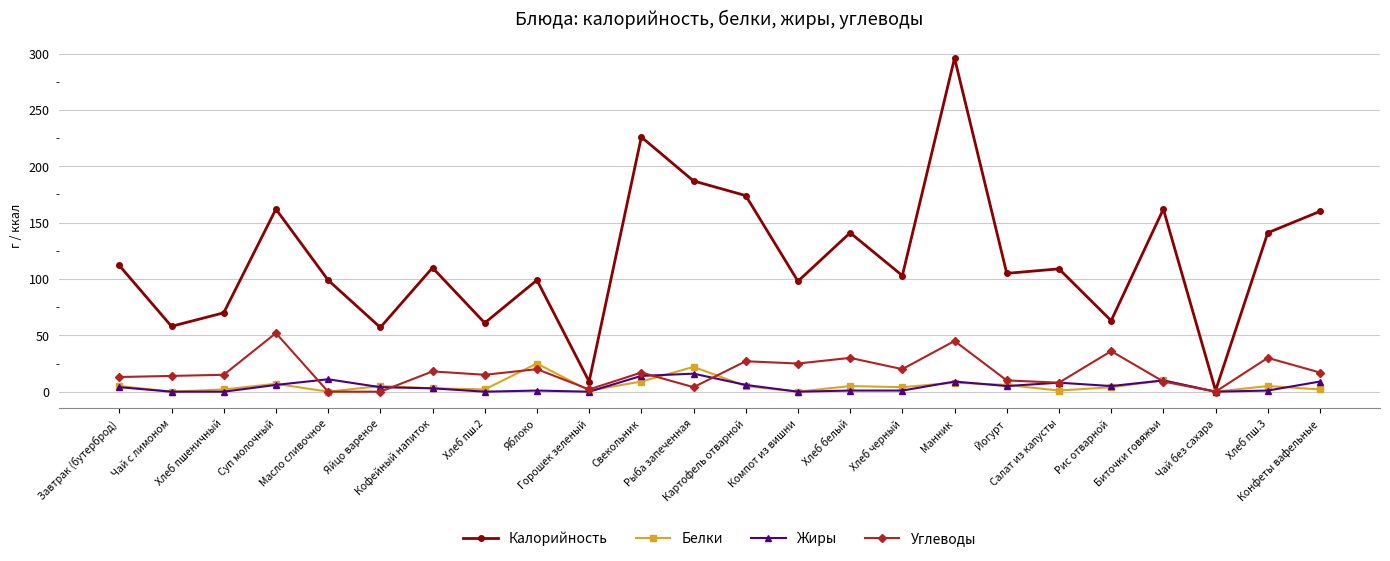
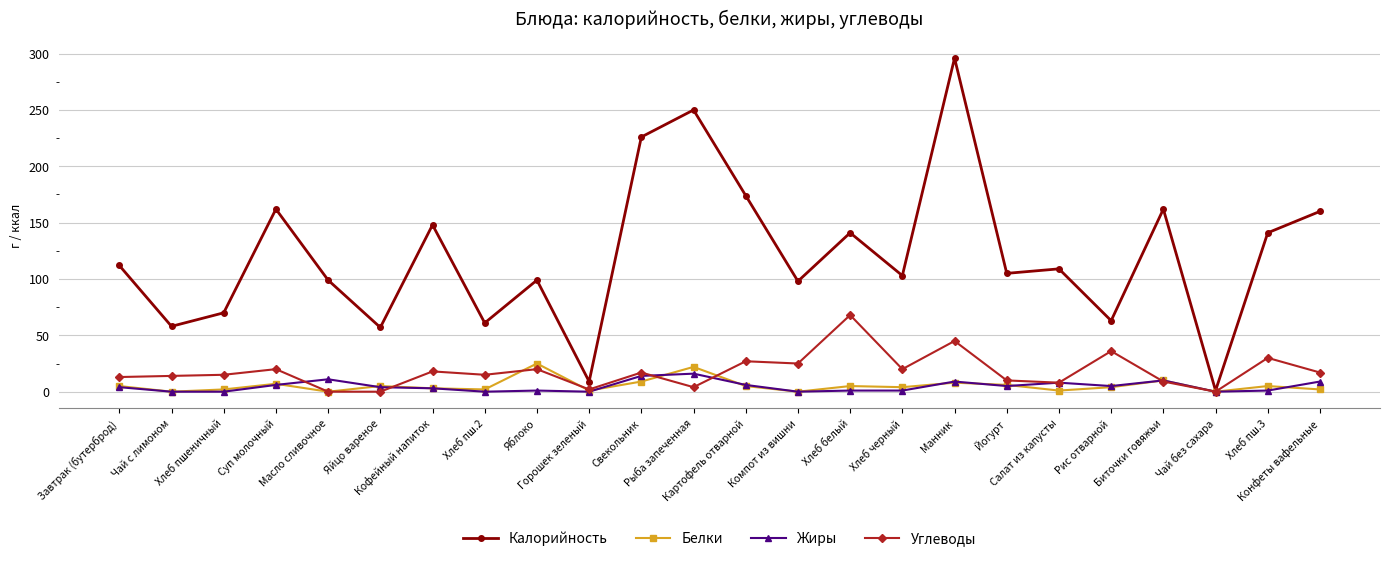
Углеводы, Суп молочный: 52 -> 20
Калорийность, Кофейный напиток: 110 -> 148
Калорийность, Рыба запеченная: 187 -> 250
Углеводы, Хлеб белый: 30 -> 68
